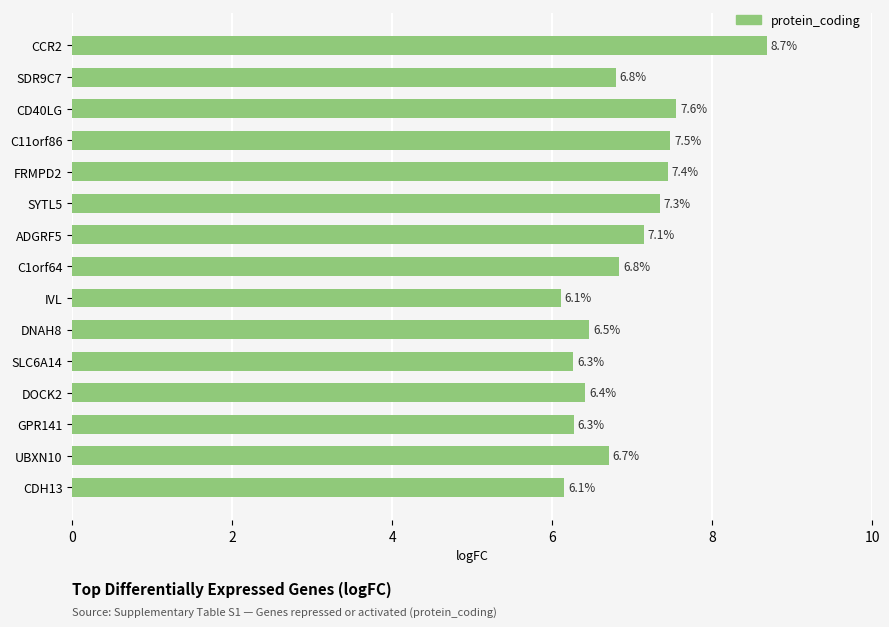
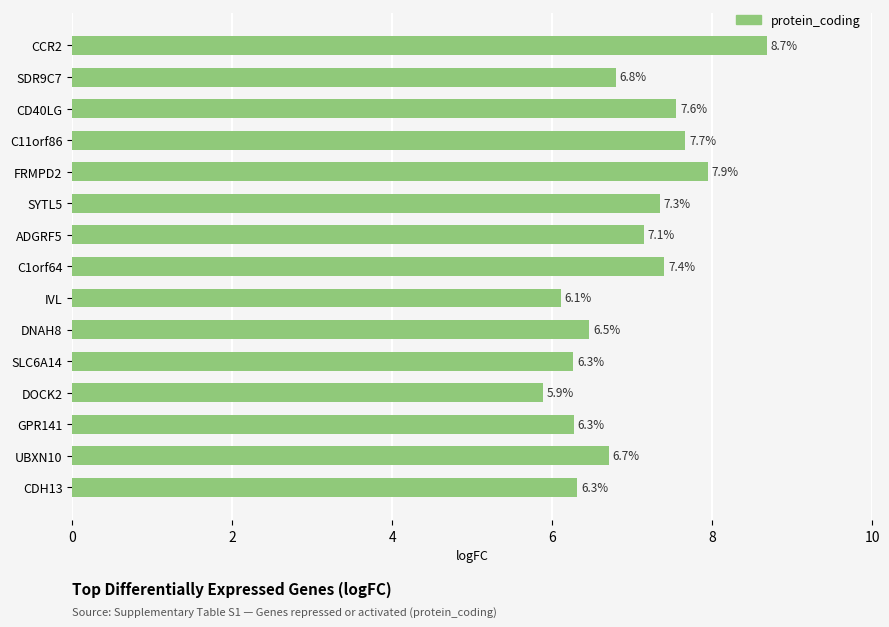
C11orf86: 7.5% -> 7.7%
FRMPD2: 7.4% -> 7.9%
C1orf64: 6.8% -> 7.4%
DOCK2: 6.4% -> 5.9%
CDH13: 6.1% -> 6.3%
